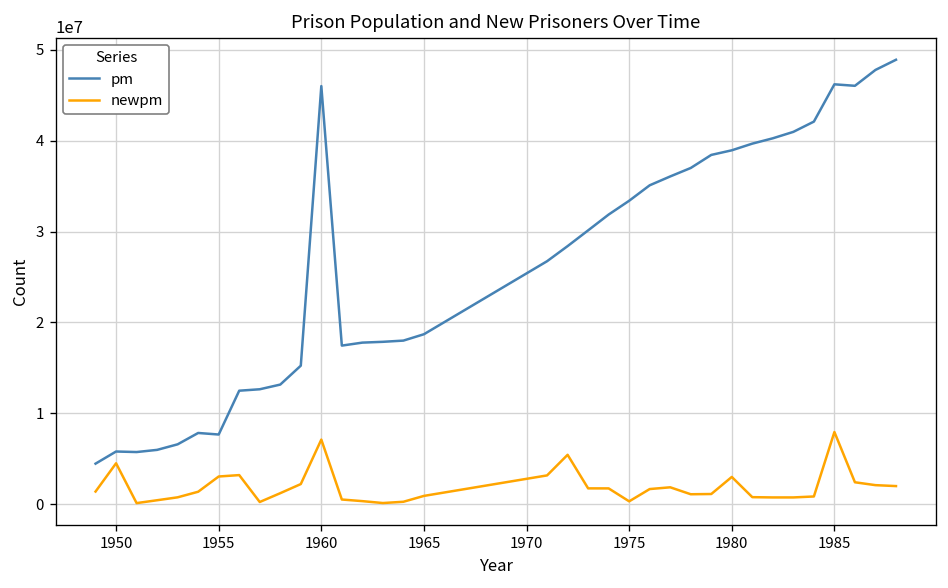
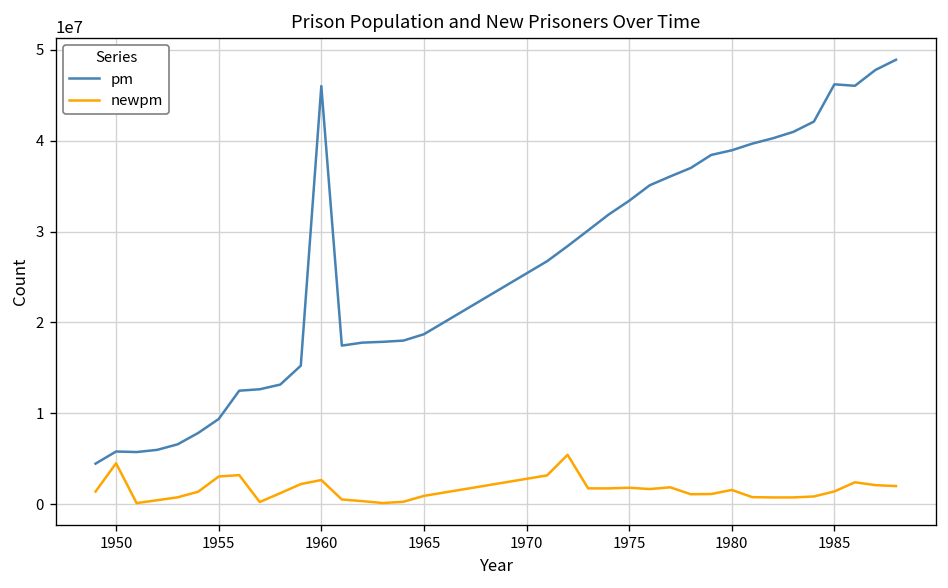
pm, 1955: 8000000 -> 9000000
newpm, 1960: 7000000 -> 3000000
newpm, 1975: 0 -> 2000000
newpm, 1980: 3000000 -> 2000000
newpm, 1985: 8000000 -> 1000000
